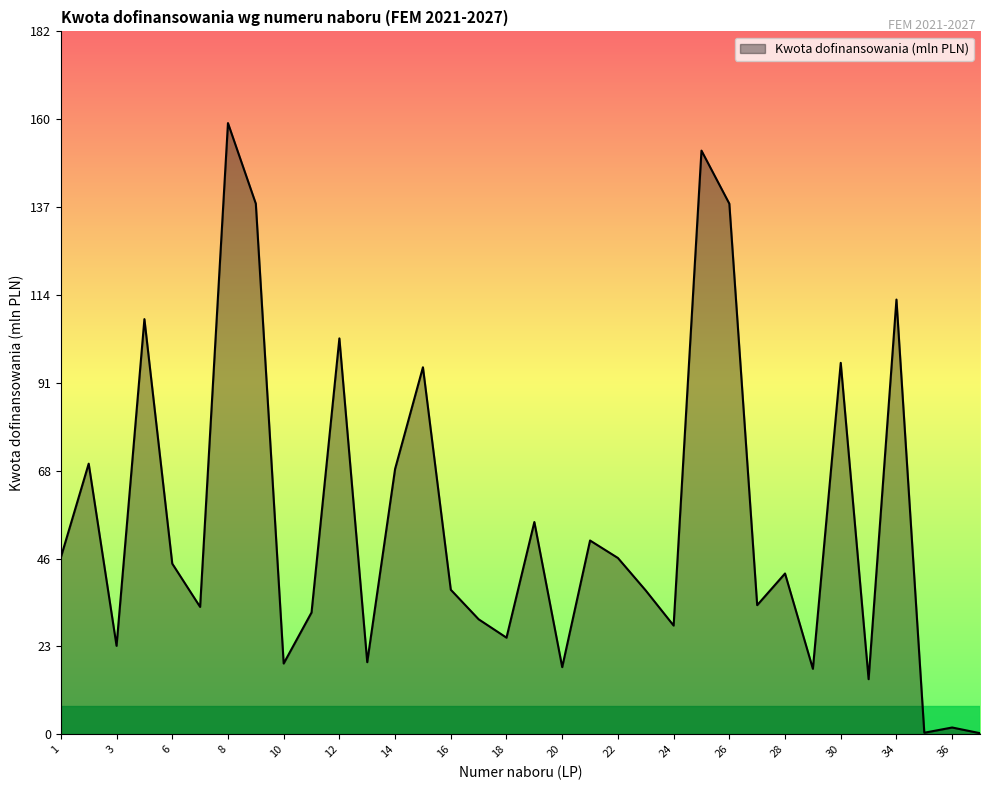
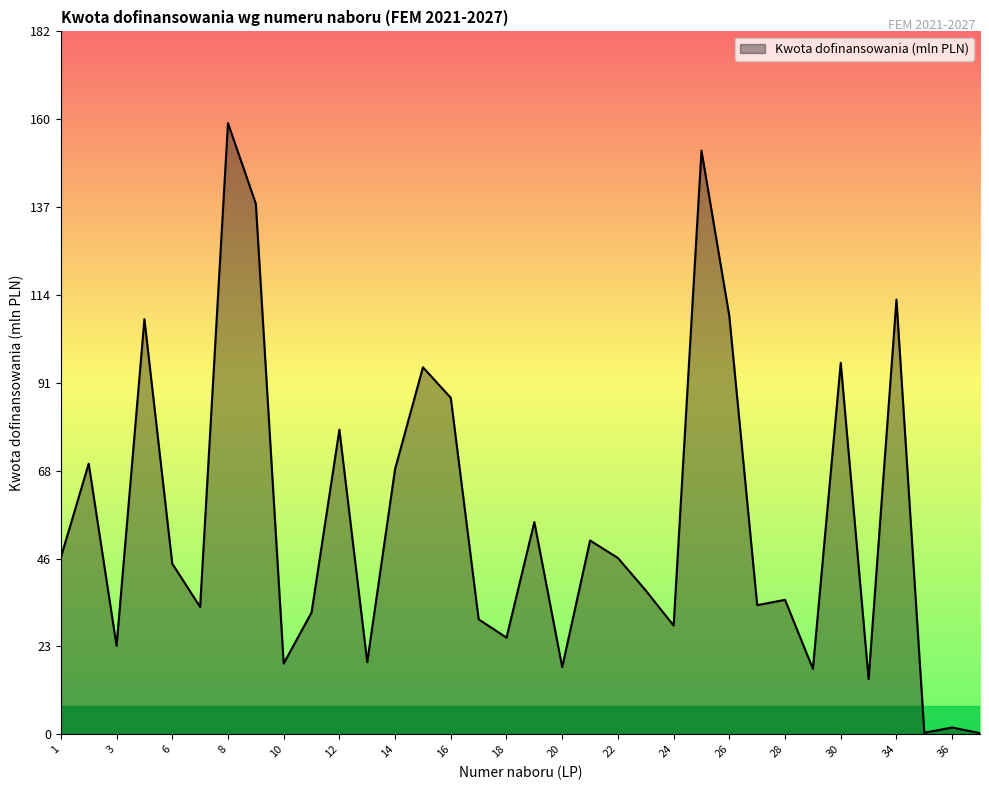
12: 103 -> 79
16: 38 -> 87
26: 138 -> 109
28: 42 -> 35
